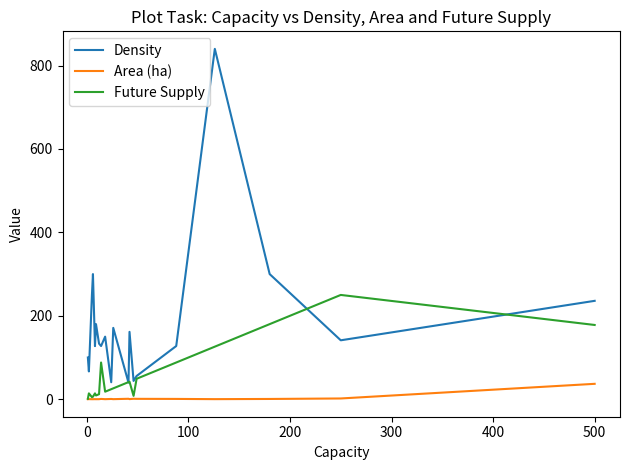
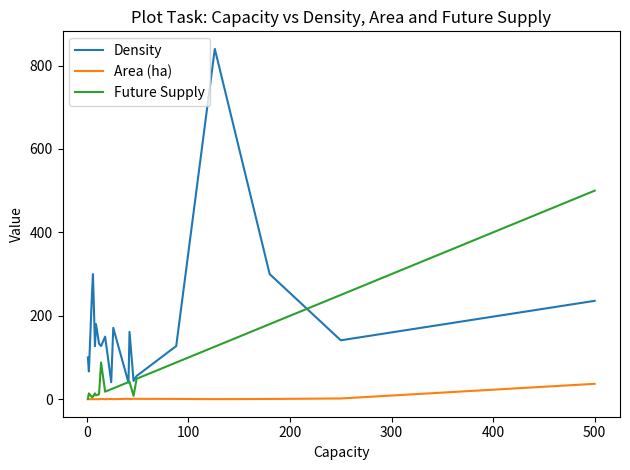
Future Supply, 500: 180 -> 500
